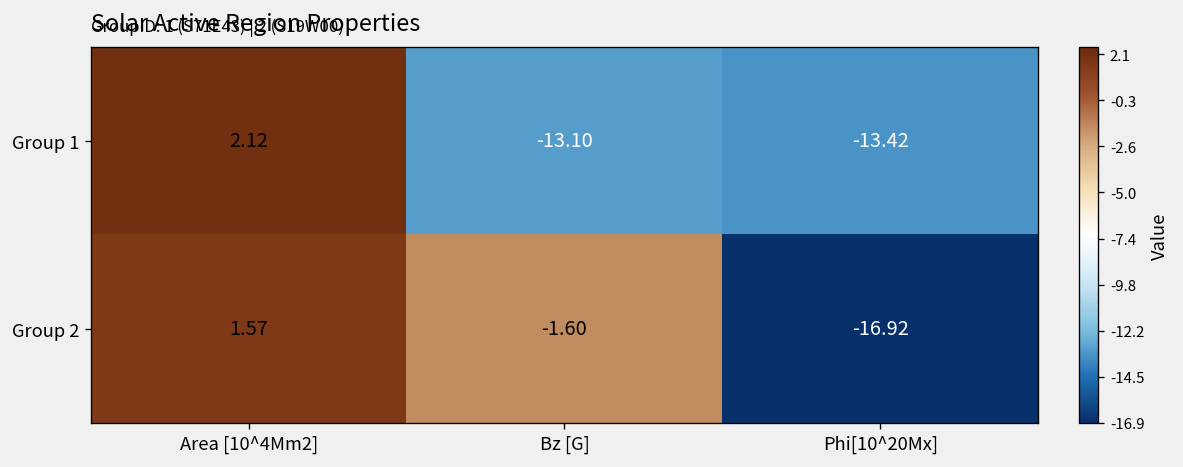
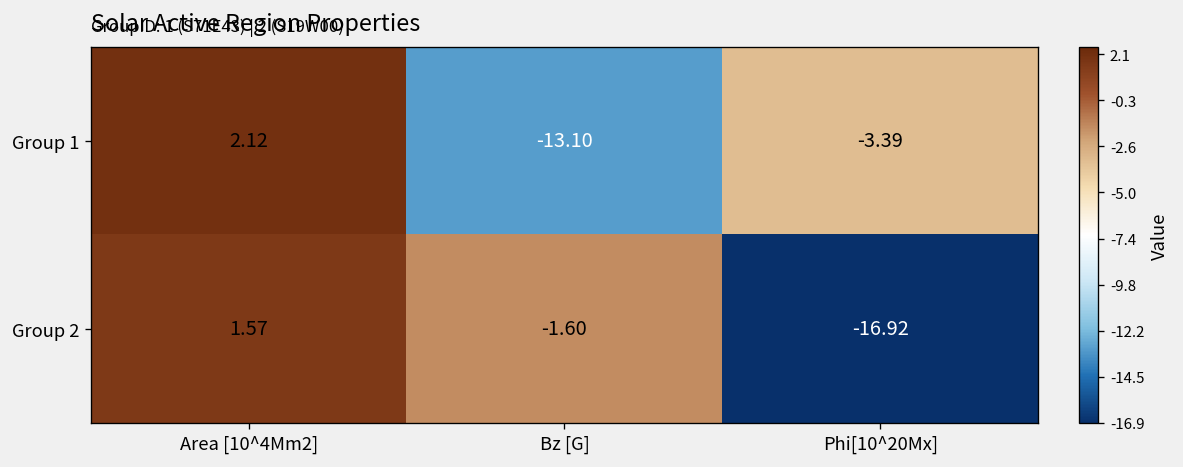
Group 1, Phi[10^20Mx]: -13.42 -> -3.39
